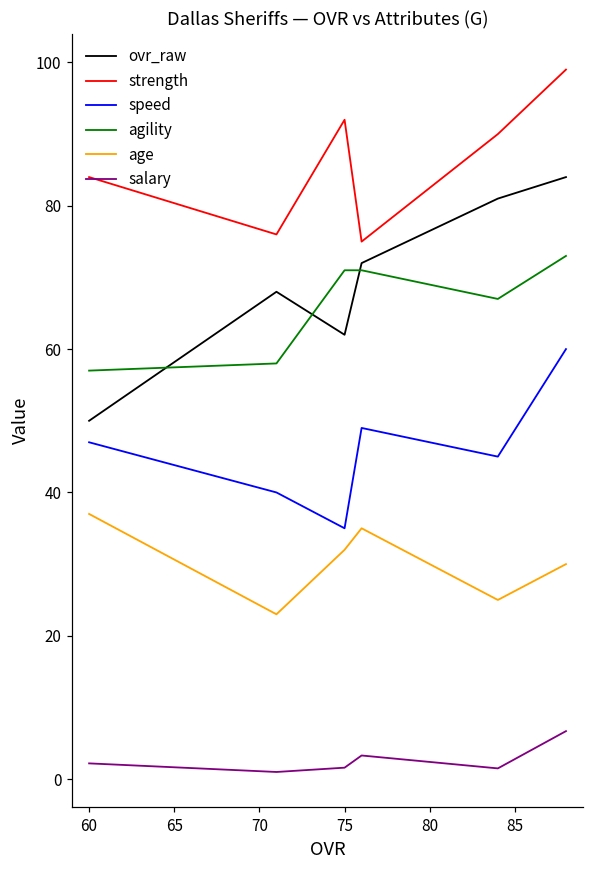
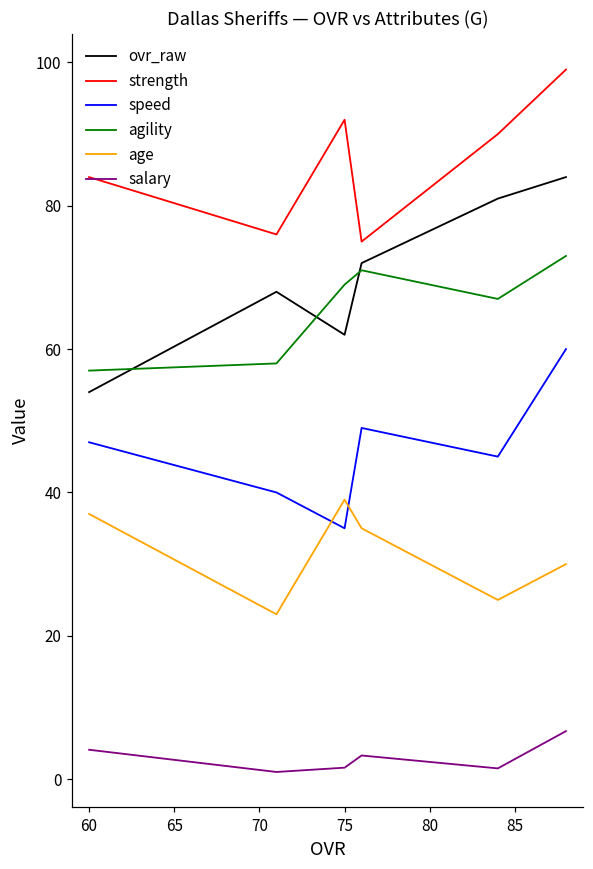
ovr_raw, 60: 50 -> 54
salary, 60: 2 -> 4
agility, 75: 71 -> 69
age, 75: 32 -> 39
